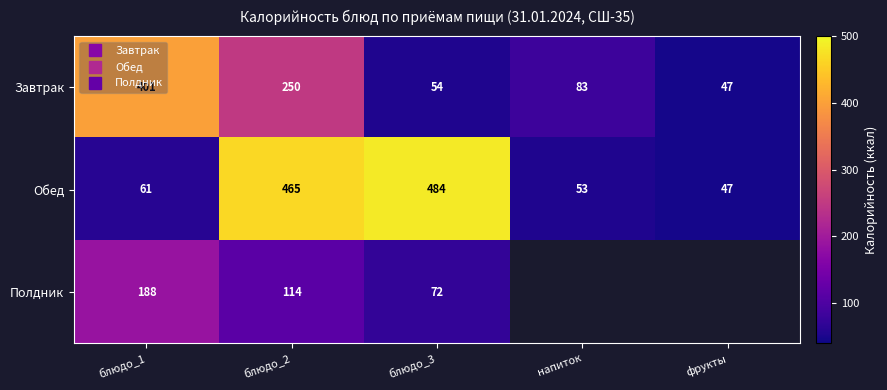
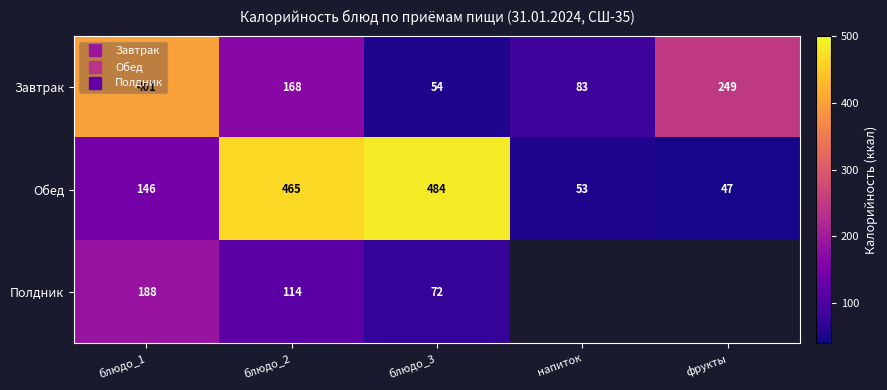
Завтрак, блюдо_2: 250 -> 168
Завтрак, фрукты: 47 -> 249
Обед, блюдо_1: 61 -> 146
